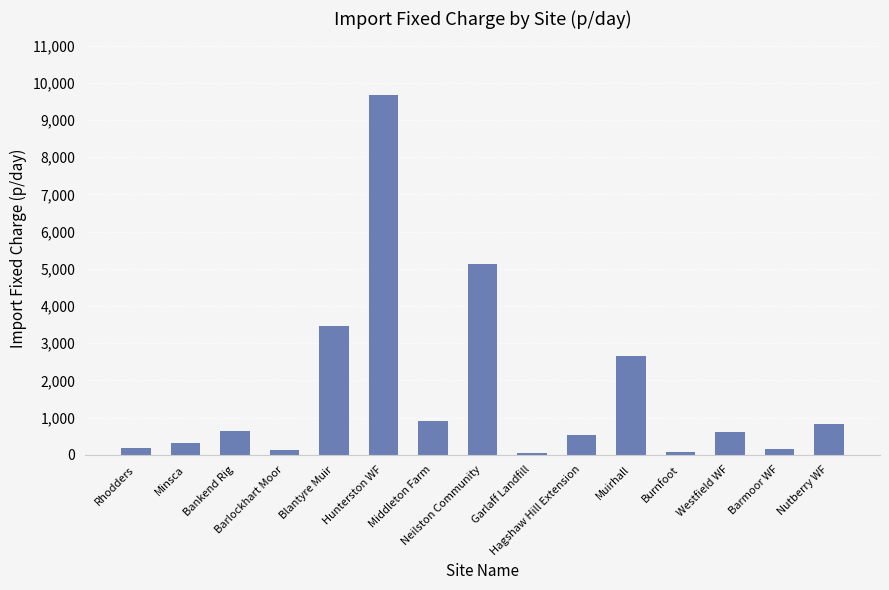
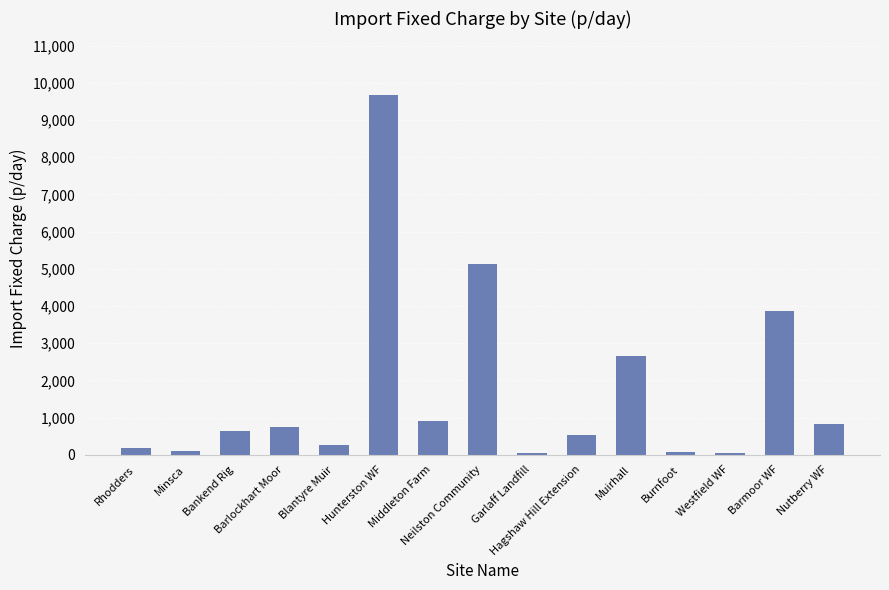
Minsca: 300 -> 100
Barlockhart Moor: 100 -> 800
Blantyre Muir: 3,500 -> 300
Westfield WF: 600 -> 0
Barmoor WF: 100 -> 3,900
